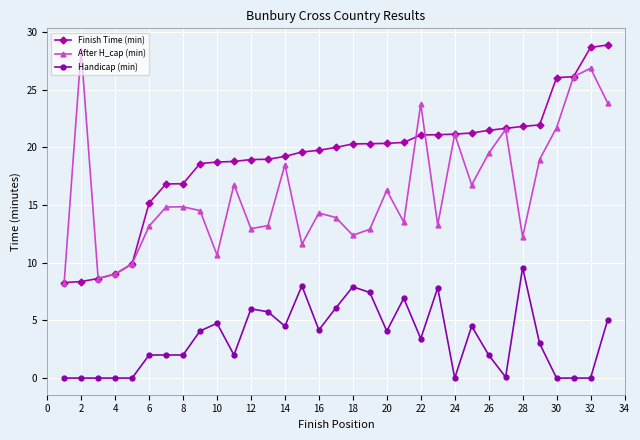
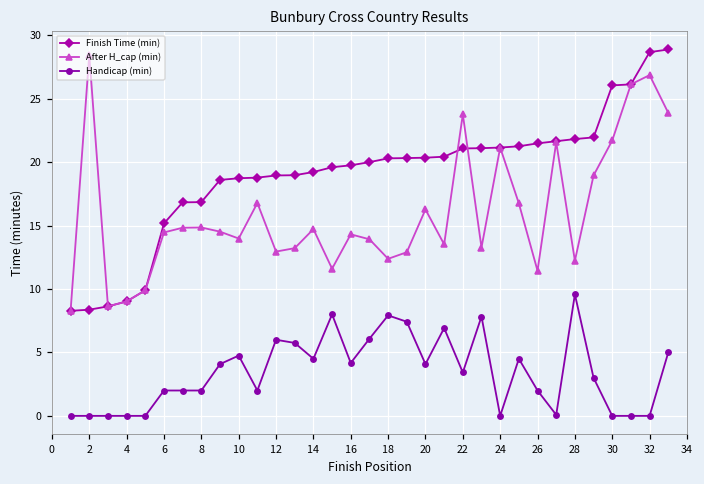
After H_cap (min), 6: 13.2 -> 14.5
After H_cap (min), 10: 10.7 -> 14.0
After H_cap (min), 14: 18.5 -> 14.7
After H_cap (min), 26: 19.5 -> 11.4
